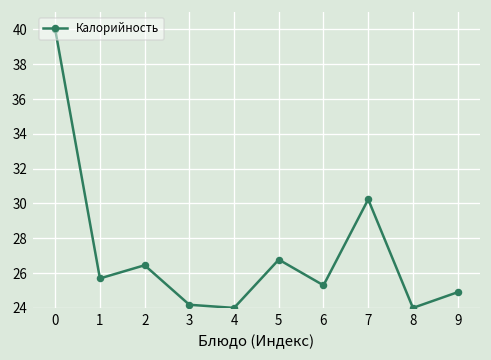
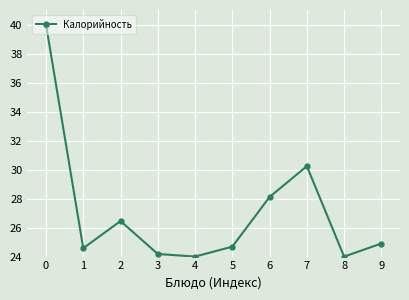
1: 25.7 -> 24.6
5: 26.8 -> 24.7
6: 25.3 -> 28.1
